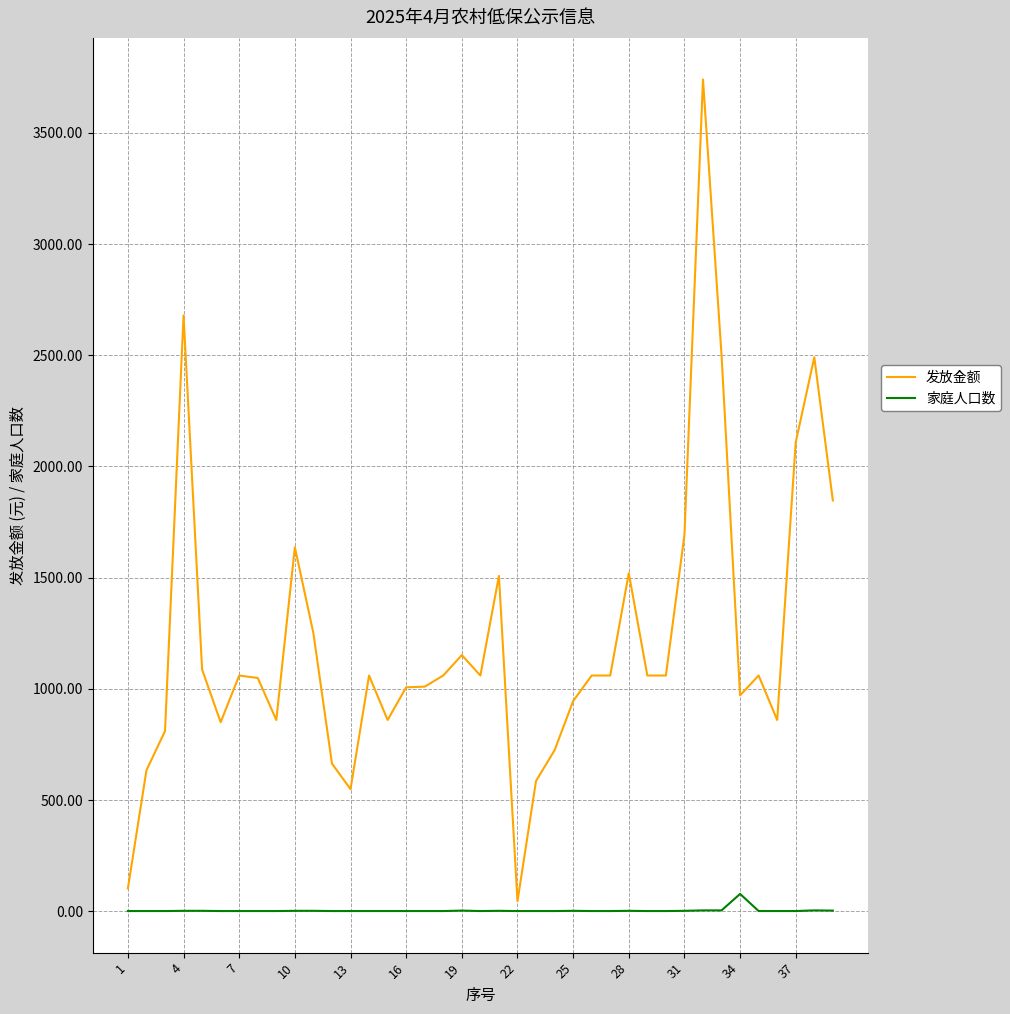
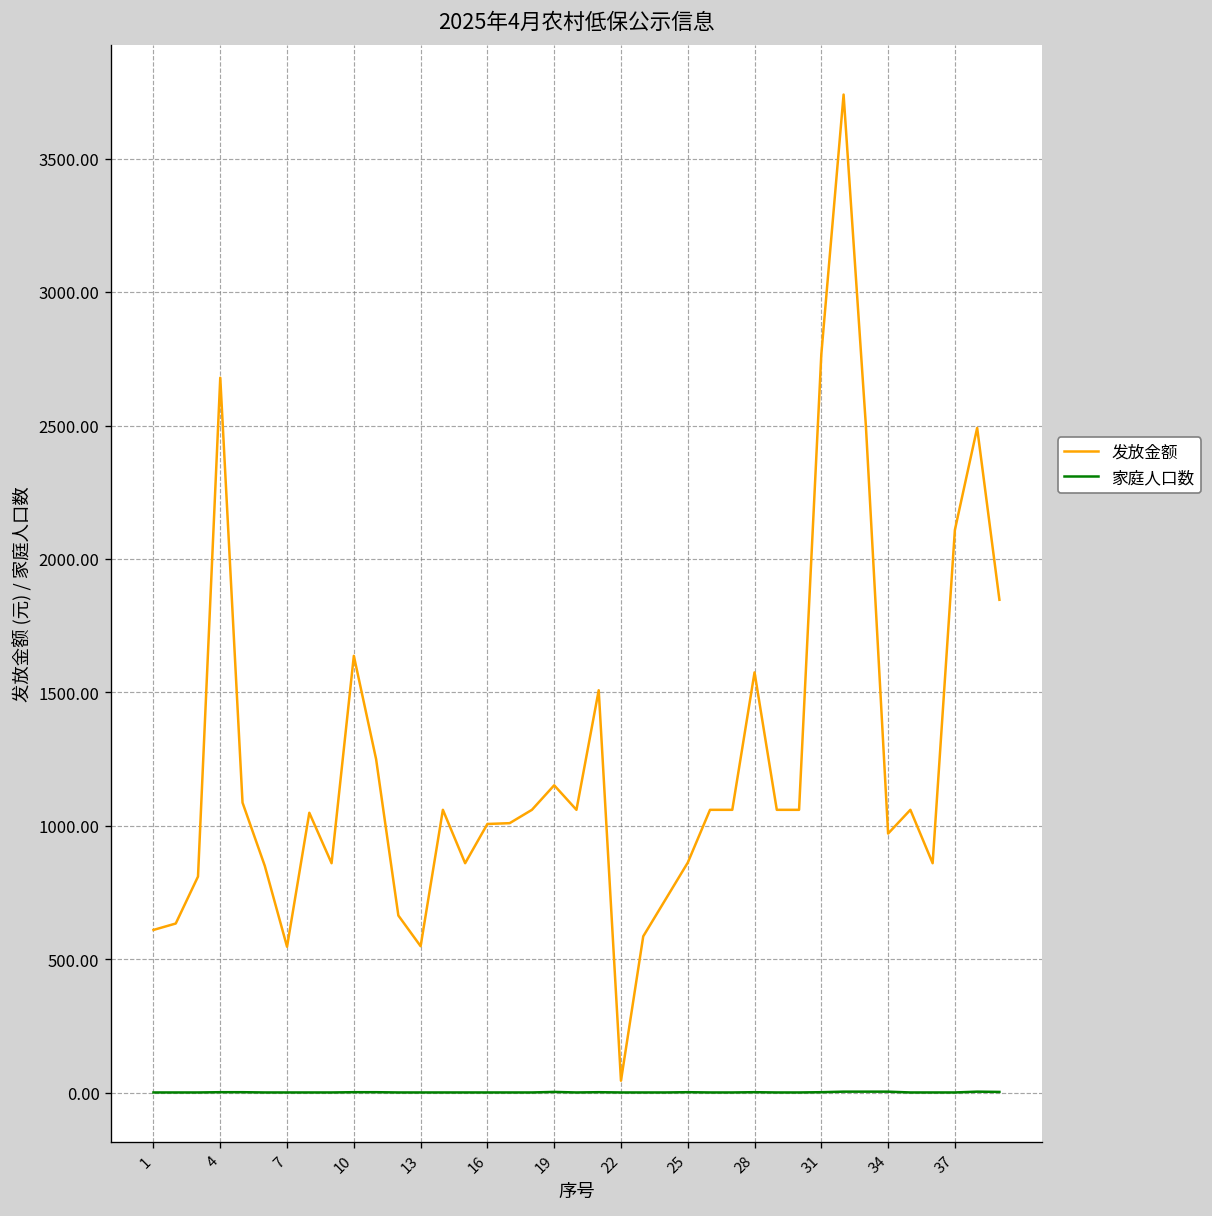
发放金额, 1: 100 -> 610
发放金额, 7: 1060 -> 550
发放金额, 25: 950 -> 860
发放金额, 28: 1520 -> 1580
发放金额, 31: 1690 -> 2770
家庭人口数, 34: 80 -> 0
